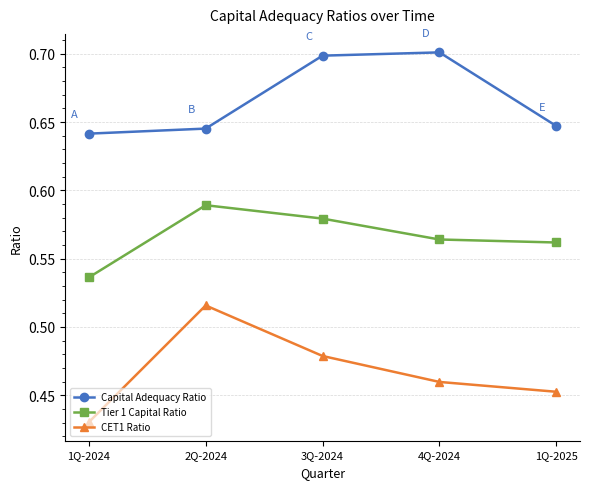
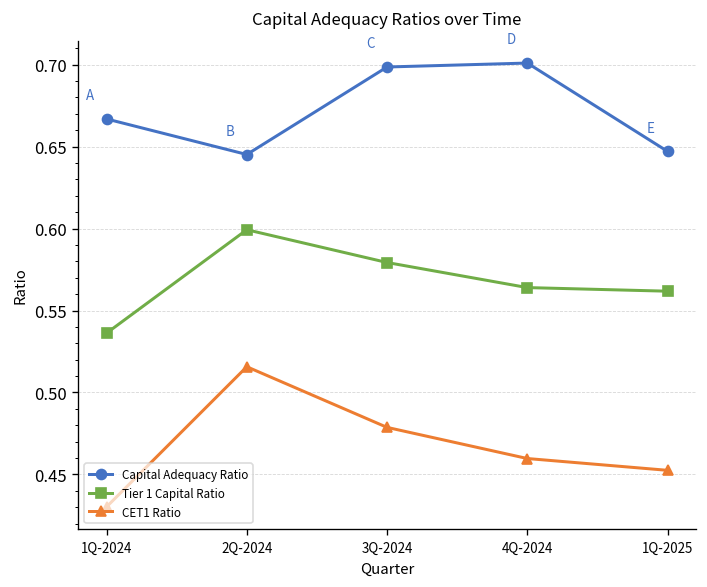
Capital Adequacy Ratio, 1Q-2024: 0.642 -> 0.667
Tier 1 Capital Ratio, 2Q-2024: 0.589 -> 0.599
